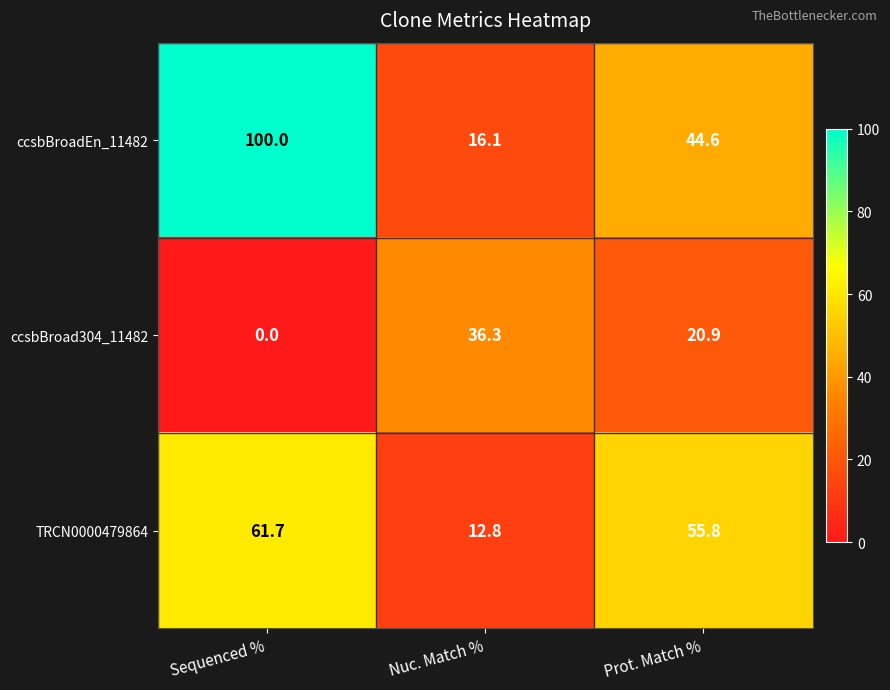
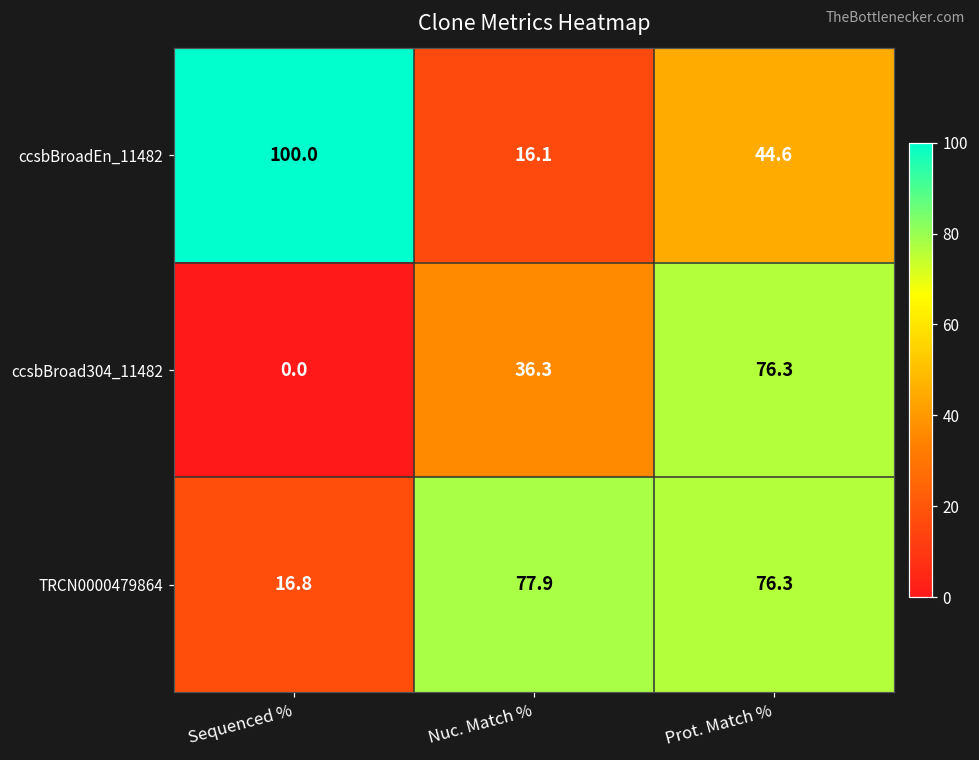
ccsbBroad304_11482, Prot. Match %: 20.9 -> 76.3
TRCN0000479864, Sequenced %: 61.7 -> 16.8
TRCN0000479864, Nuc. Match %: 12.8 -> 77.9
TRCN0000479864, Prot. Match %: 55.8 -> 76.3
